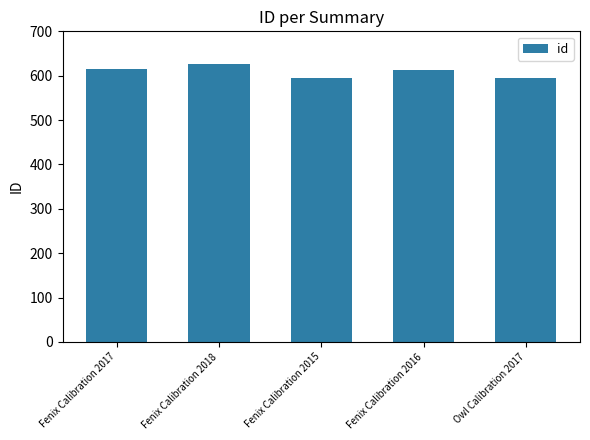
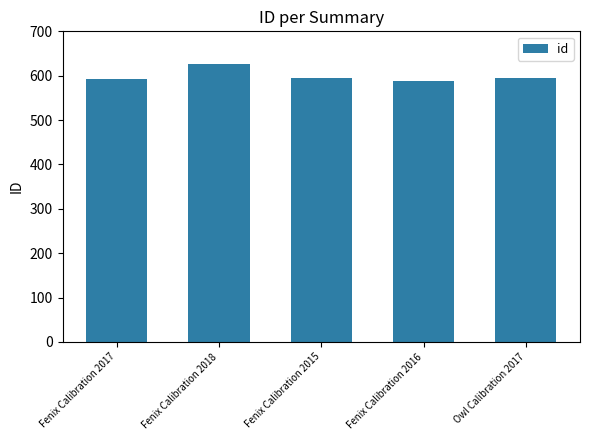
Fenix Calibration 2017: 620 -> 590
Fenix Calibration 2016: 610 -> 590
